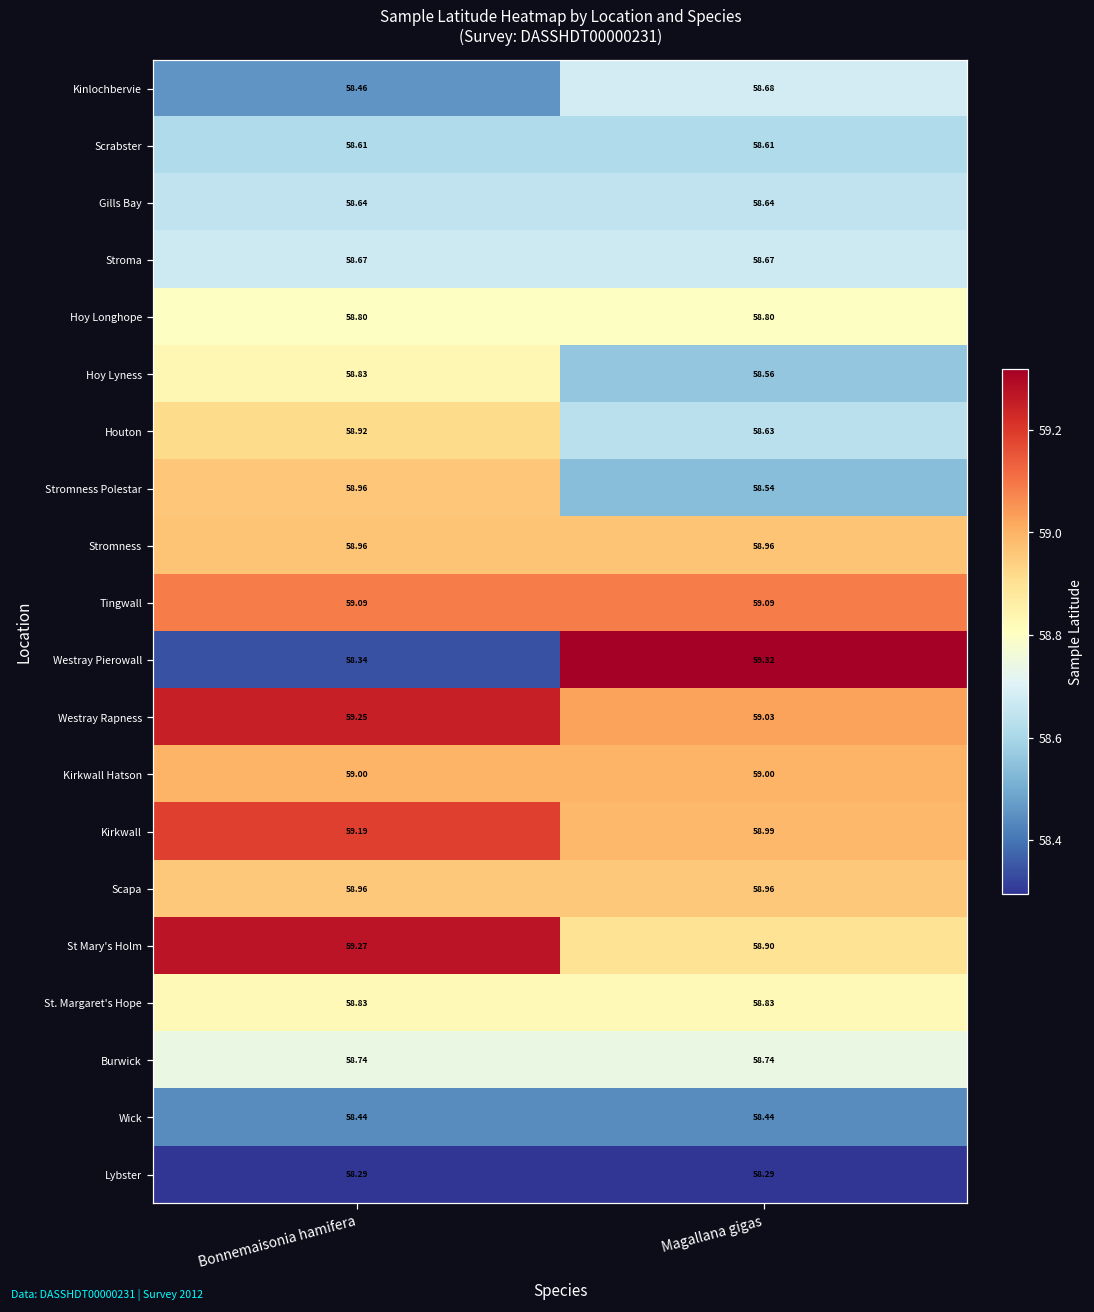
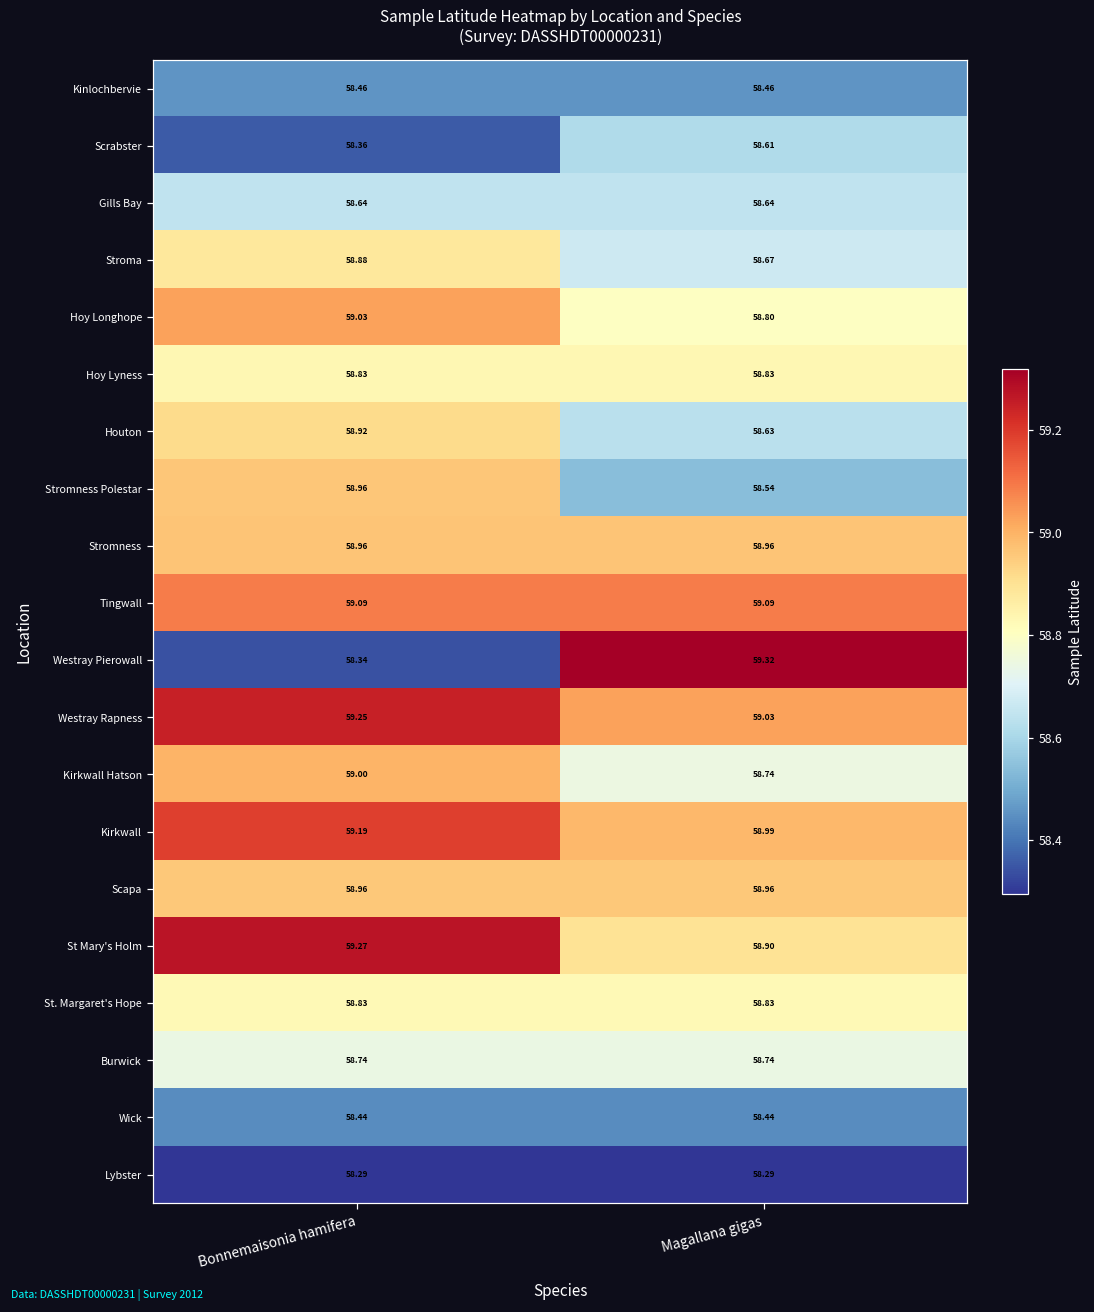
Kinlochbervie, Magallana gigas: 58.68 -> 58.46
Scrabster, Bonnemaisonia hamifera: 58.61 -> 58.36
Stroma, Bonnemaisonia hamifera: 58.67 -> 58.88
Hoy Longhope, Bonnemaisonia hamifera: 58.80 -> 59.03
Hoy Lyness, Magallana gigas: 58.56 -> 58.83
Kirkwall Hatson, Magallana gigas: 59.00 -> 58.74
